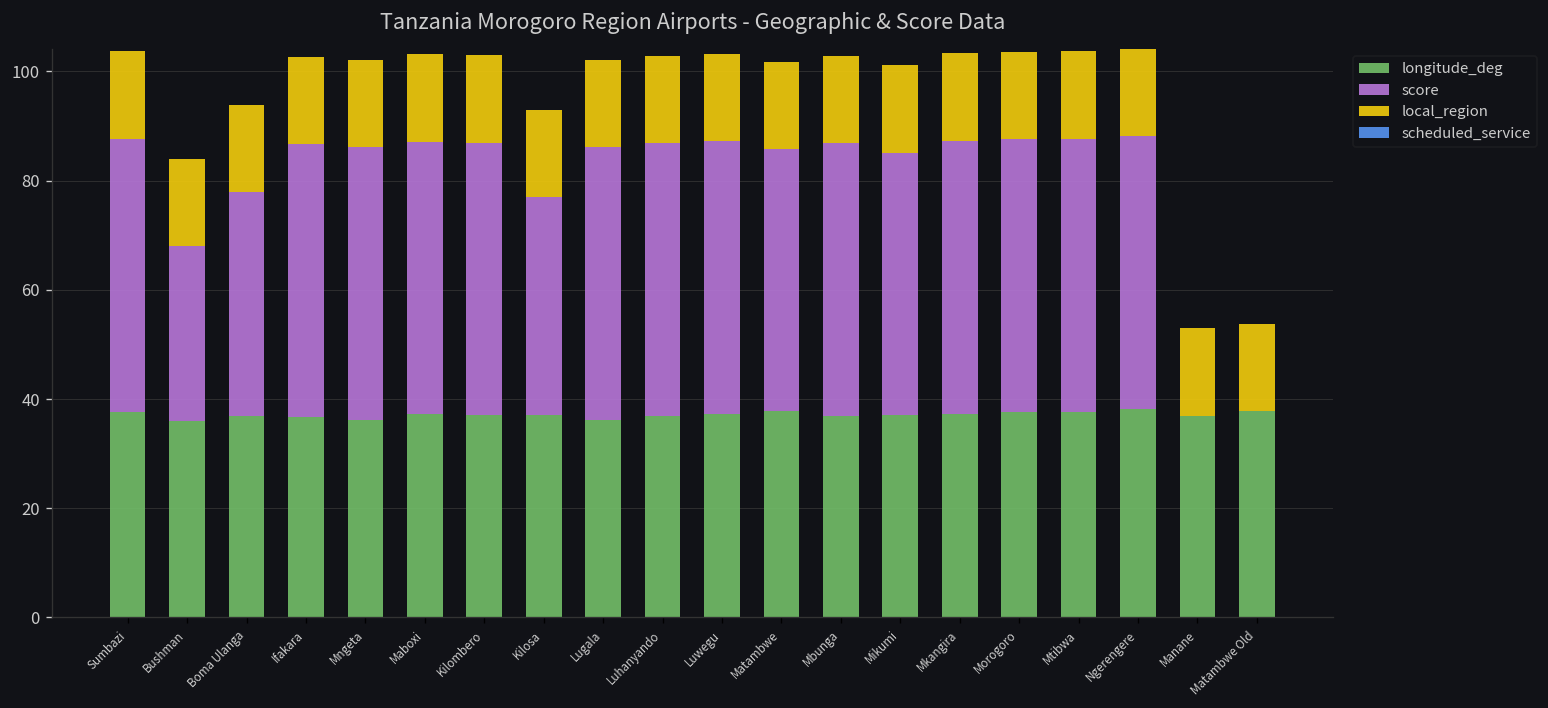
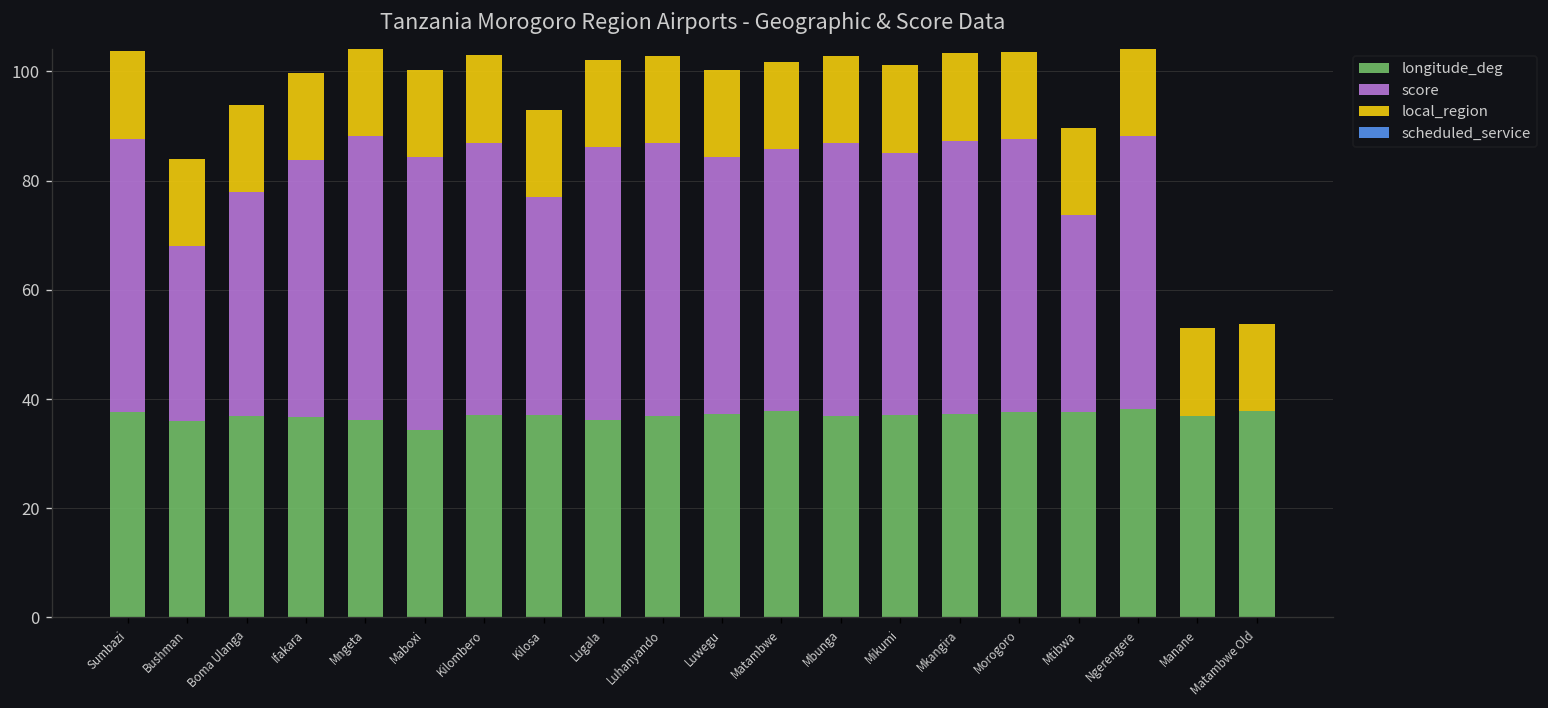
score, Ifakara: 50 -> 47
score, Mngeta: 50 -> 52
longitude_deg, Maboxi: 37 -> 34
score, Luwegu: 50 -> 47
score, Mtibwa: 50 -> 36
